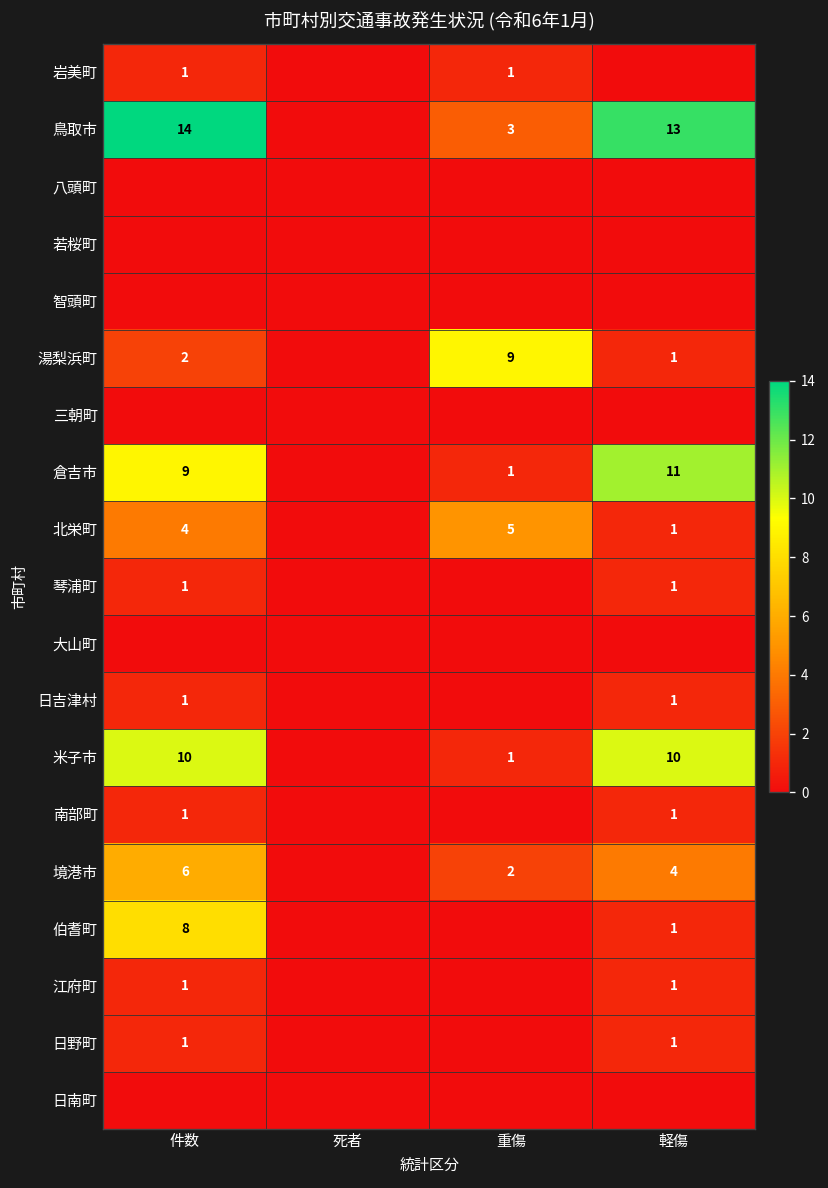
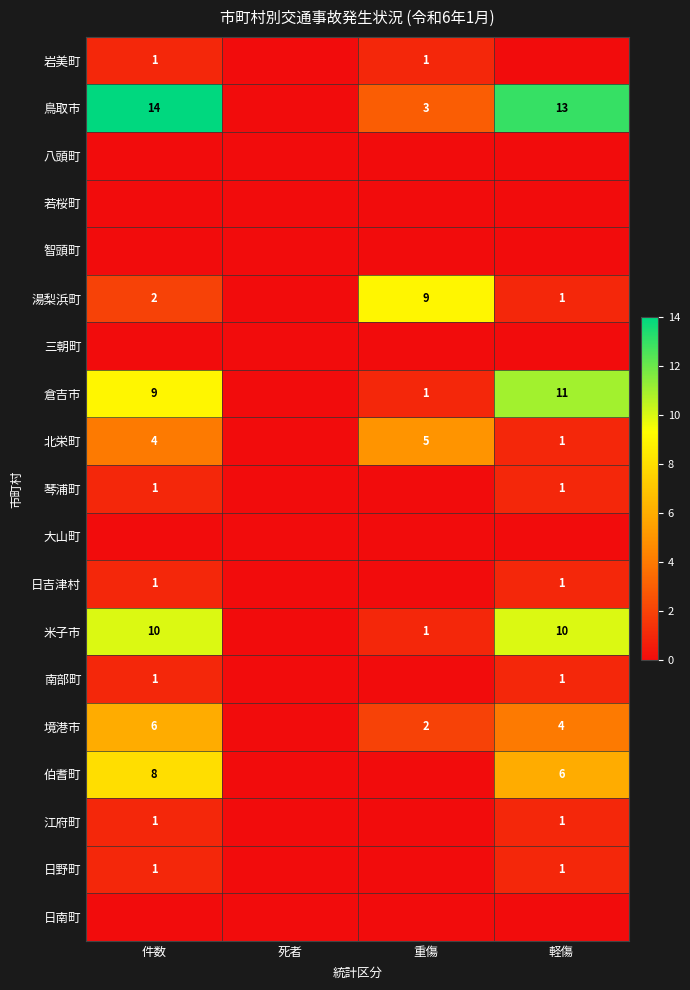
伯耆町, 軽傷: 1 -> 6
